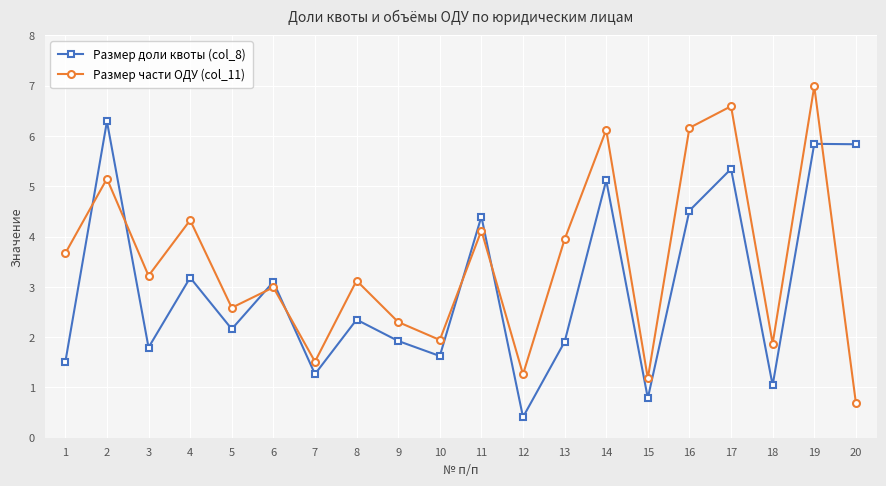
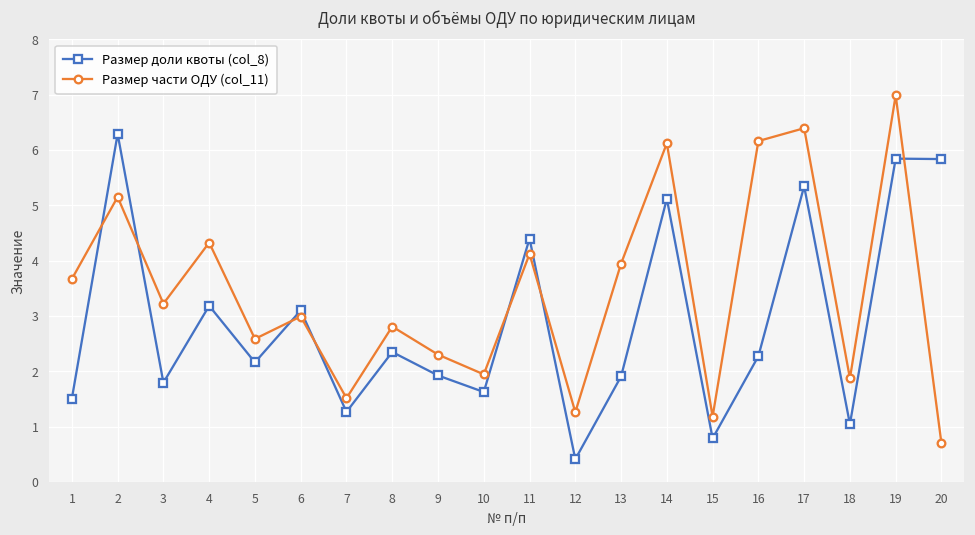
Размер части ОДУ (col_11), 8: 3.1 -> 2.8
Размер доли квоты (col_8), 16: 4.5 -> 2.3
Размер части ОДУ (col_11), 17: 6.6 -> 6.4
